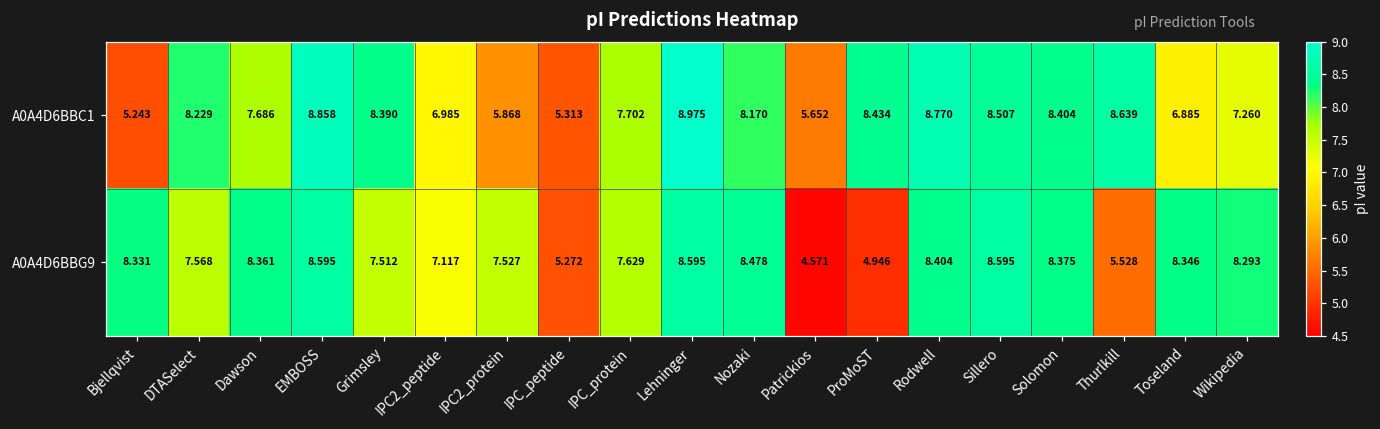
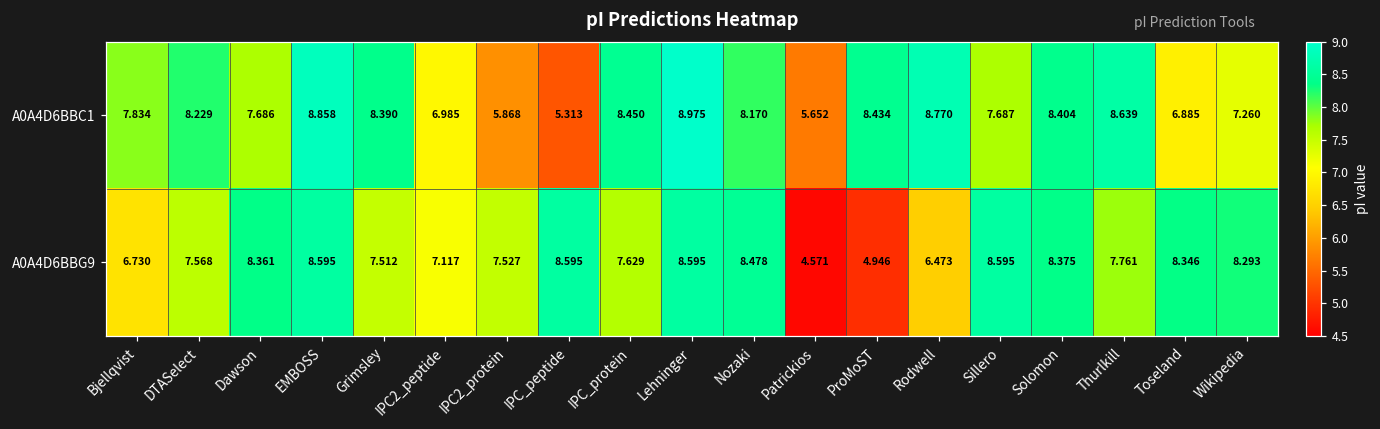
A0A4D6BBC1, Bjellqvist: 5.243 -> 7.834
A0A4D6BBC1, IPC_protein: 7.702 -> 8.450
A0A4D6BBC1, Sillero: 8.507 -> 7.687
A0A4D6BBG9, Bjellqvist: 8.331 -> 6.730
A0A4D6BBG9, IPC_peptide: 5.272 -> 8.595
A0A4D6BBG9, Rodwell: 8.404 -> 6.473
A0A4D6BBG9, Thurlkill: 5.528 -> 7.761
